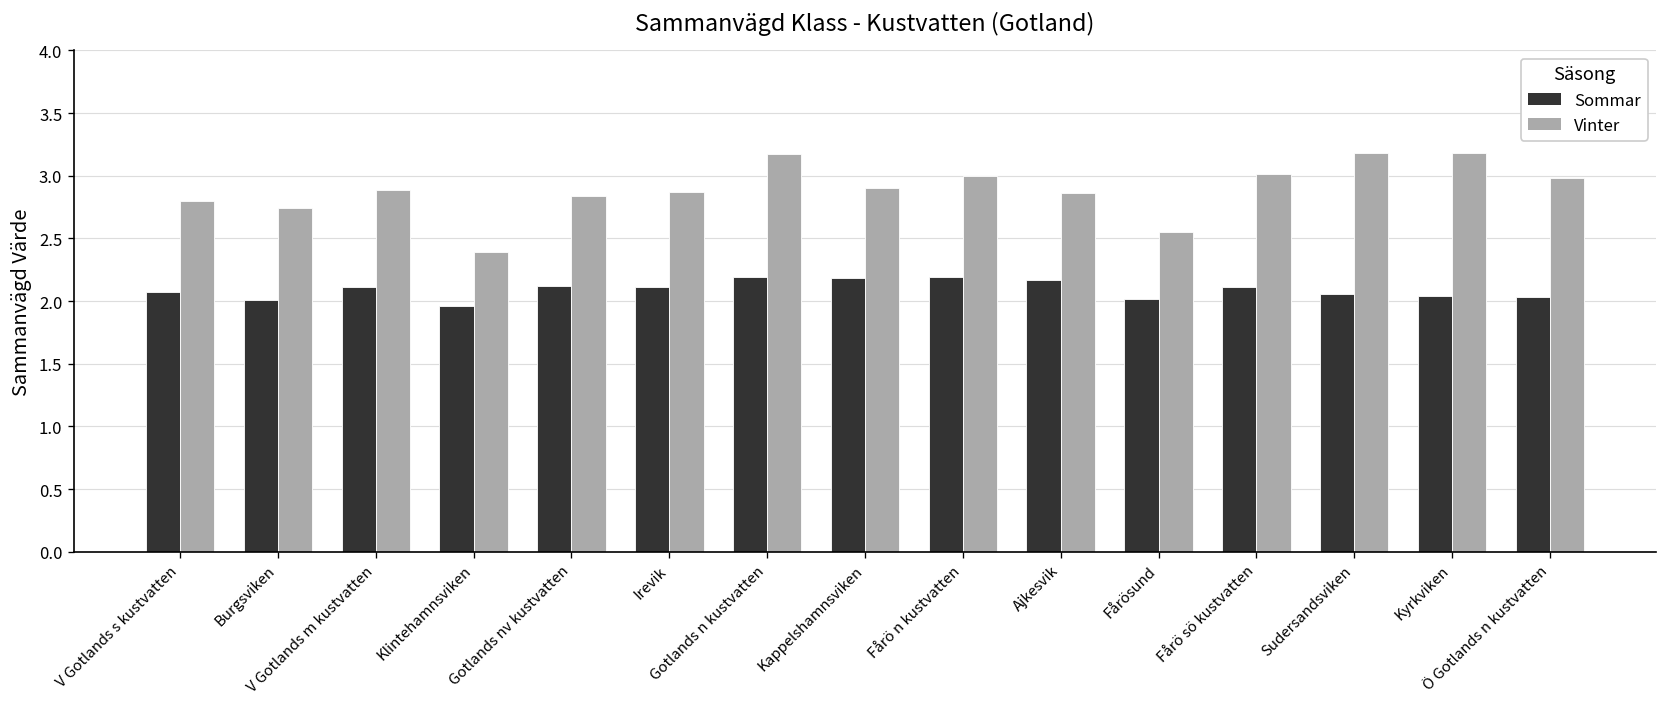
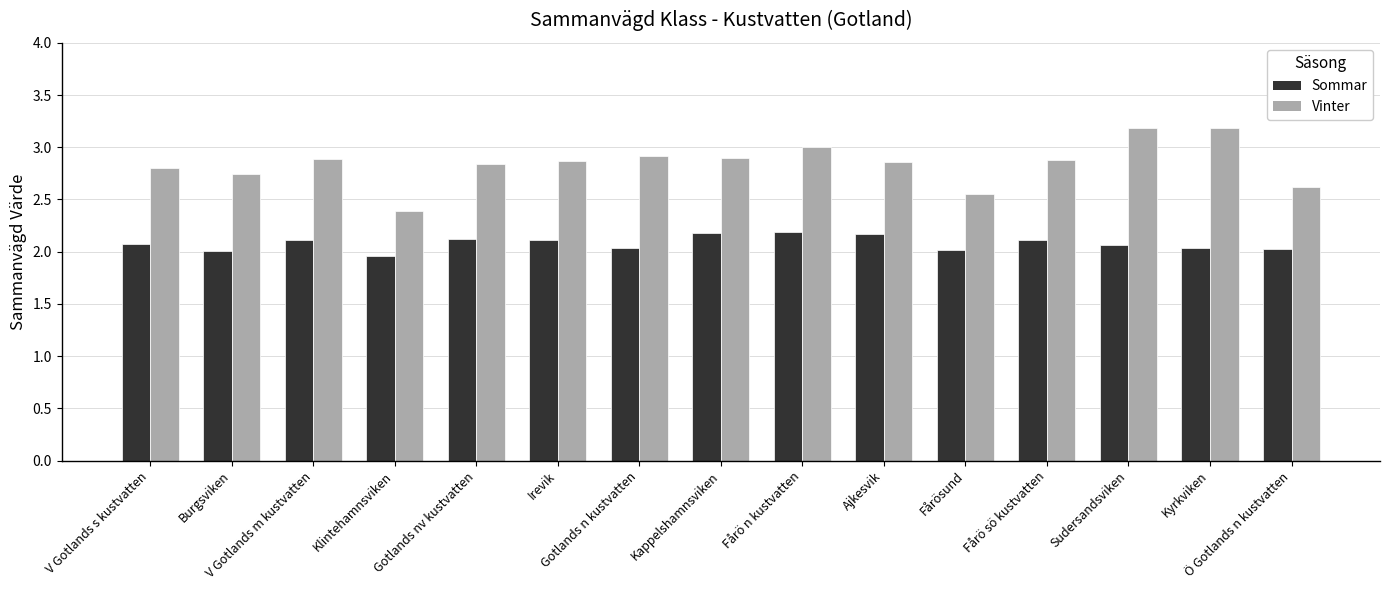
Sommar, Gotlands n kustvatten: 2.19 -> 2.04
Vinter, Gotlands n kustvatten: 3.17 -> 2.92
Vinter, Fårö sö kustvatten: 3.01 -> 2.88
Vinter, Ö Gotlands n kustvatten: 2.98 -> 2.62
